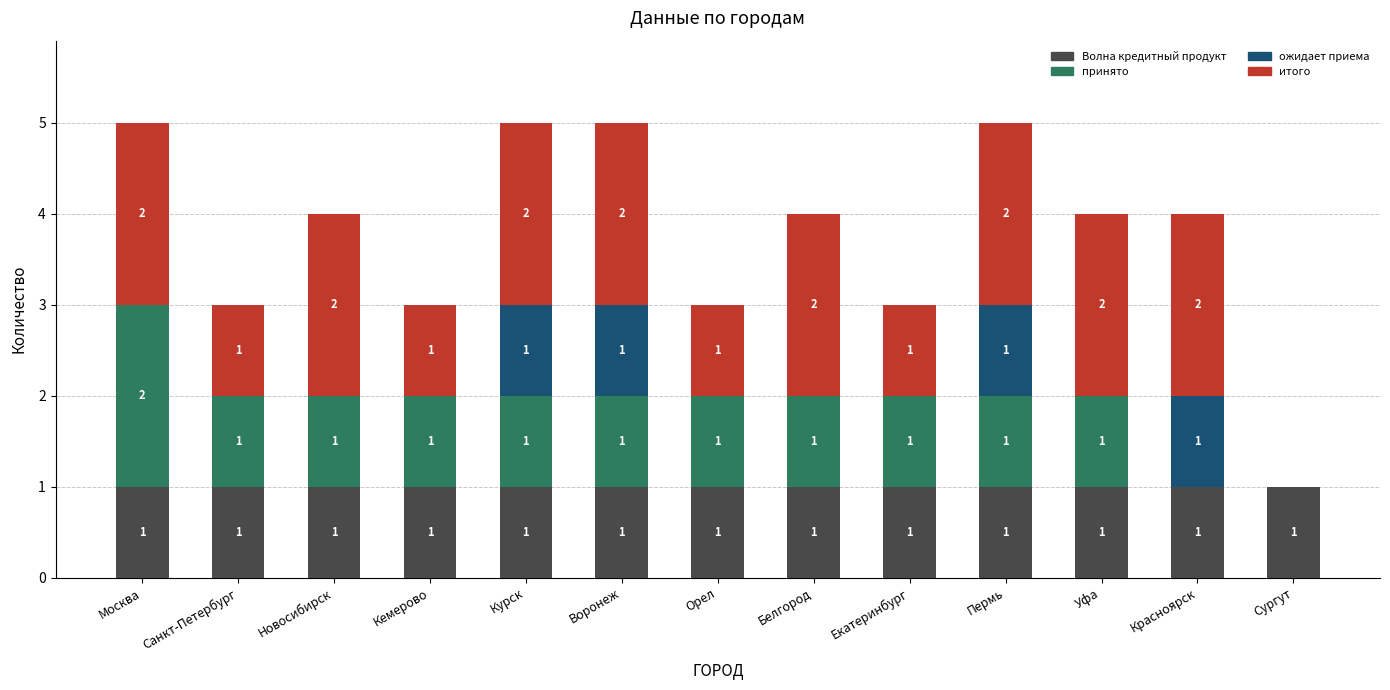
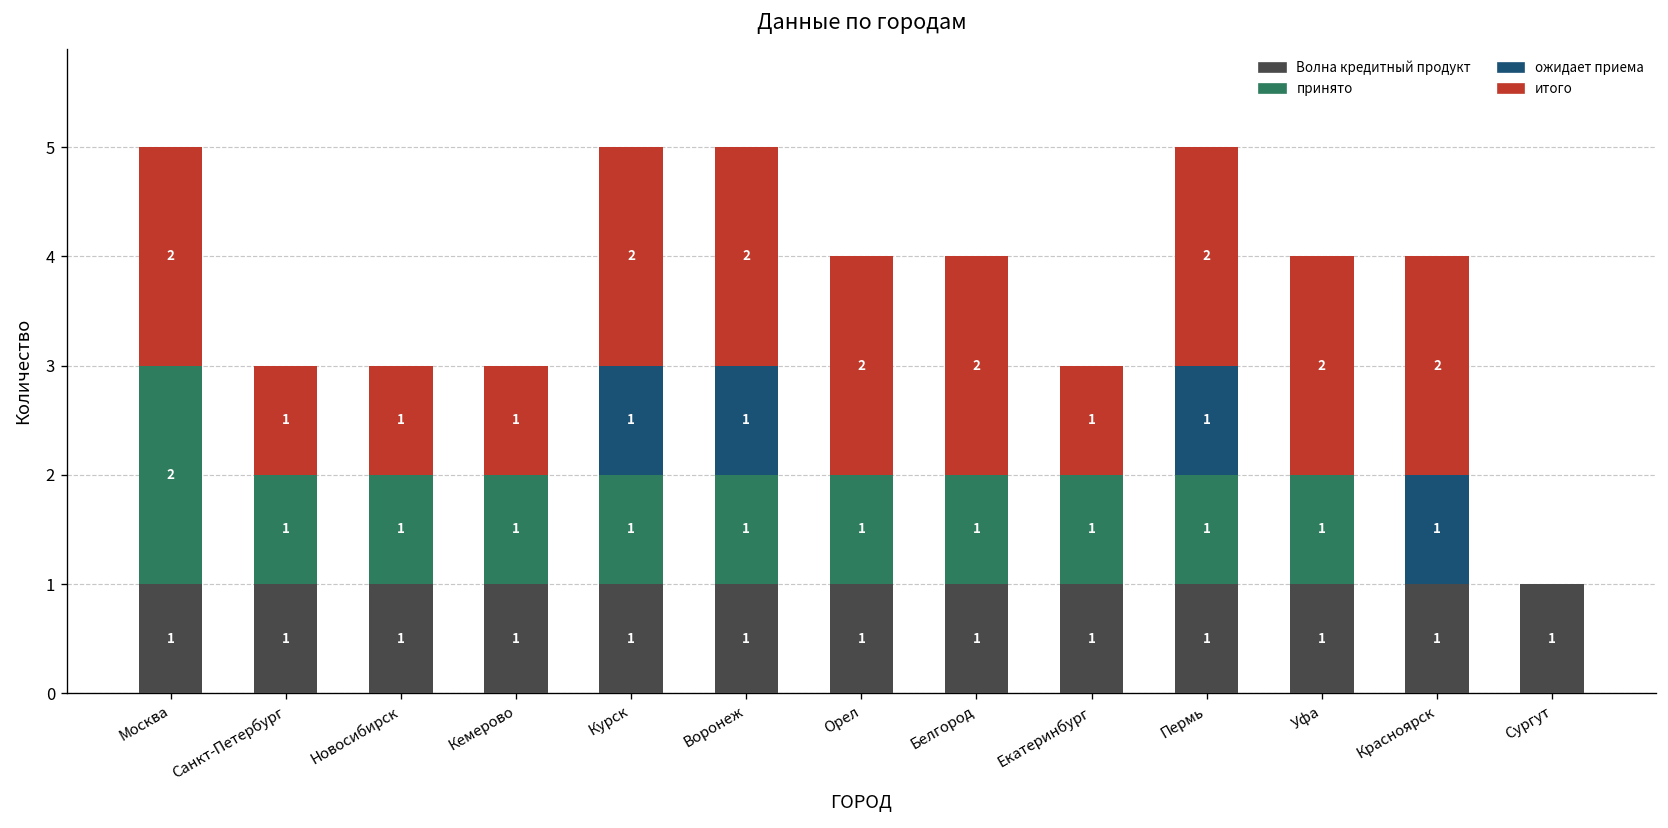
итого, Новосибирск: 2 -> 1
итого, Орел: 1 -> 2
